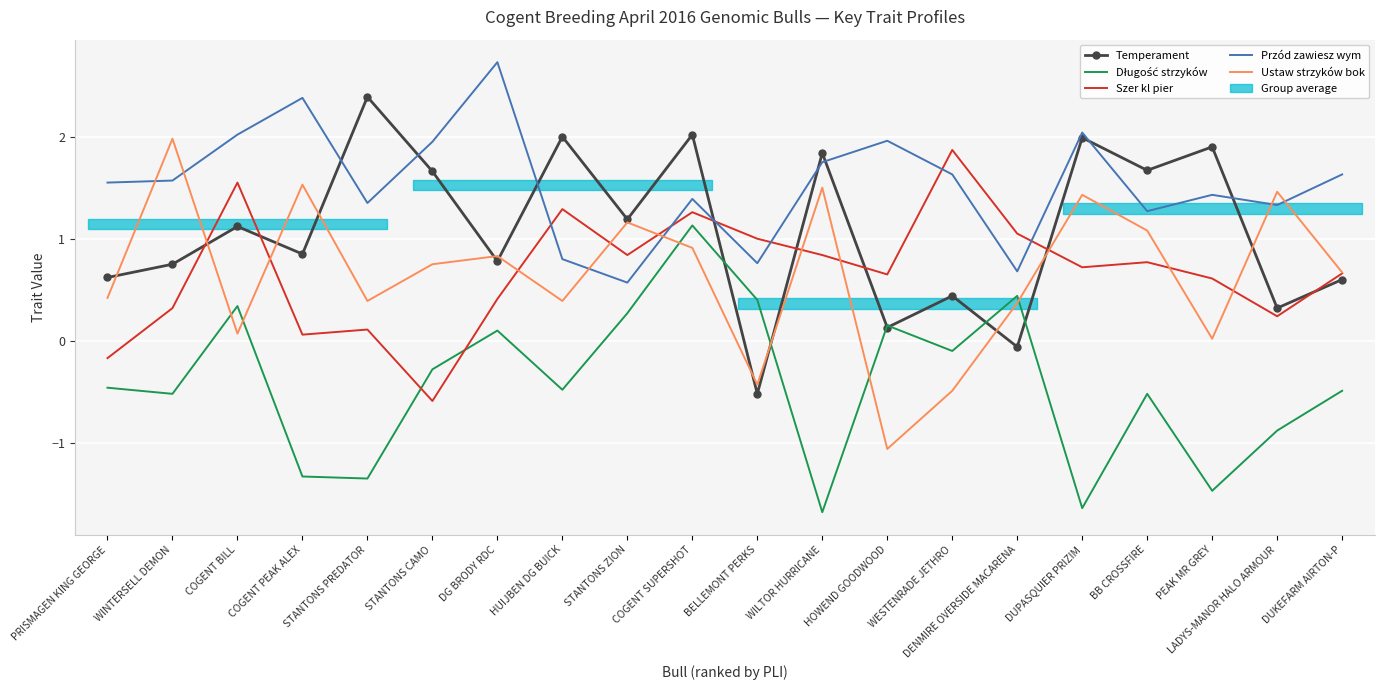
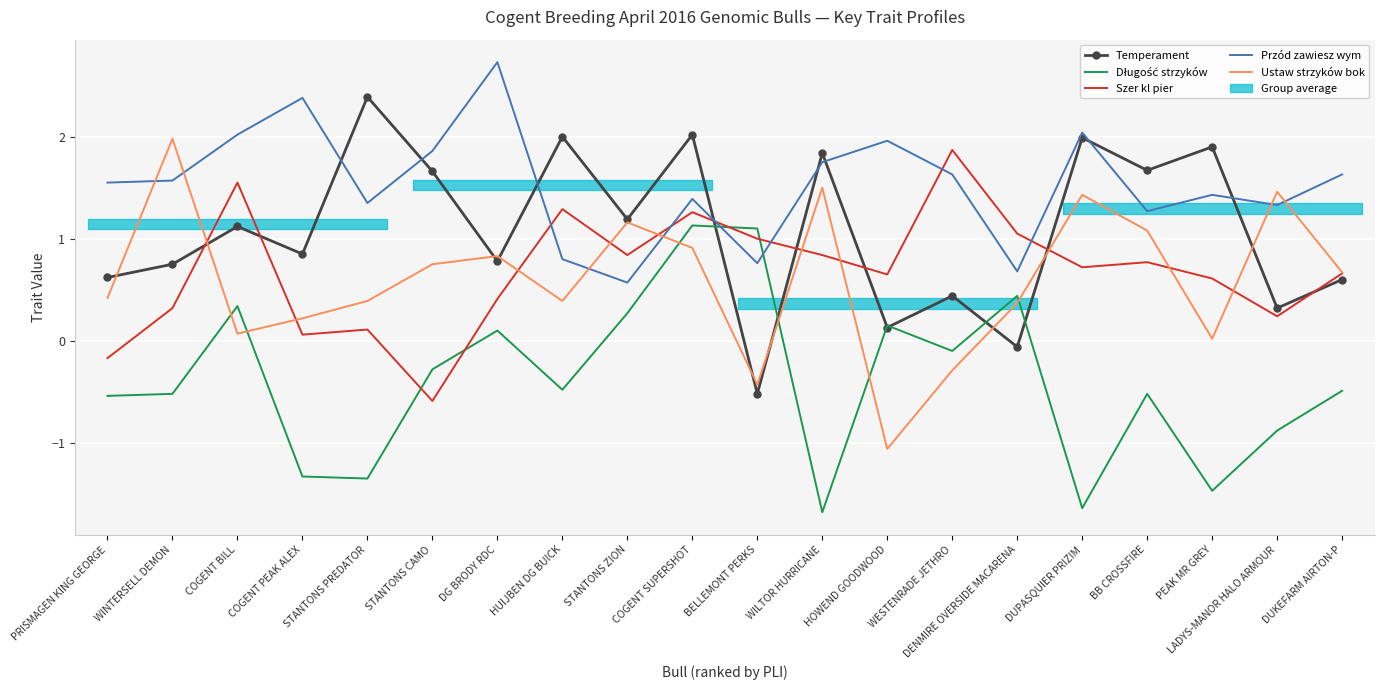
Długość strzyków, PRISMAGEN KING GEORGE: -0.46 -> -0.54
Ustaw strzyków bok, COGENT PEAK ALEX: 1.53 -> 0.22
Przód zawiesz wym, STANTONS CAMO: 1.95 -> 1.86
Długość strzyków, BELLEMONT PERKS: 0.4 -> 1.1
Ustaw strzyków bok, WESTENRADE JETHRO: -0.49 -> -0.29
